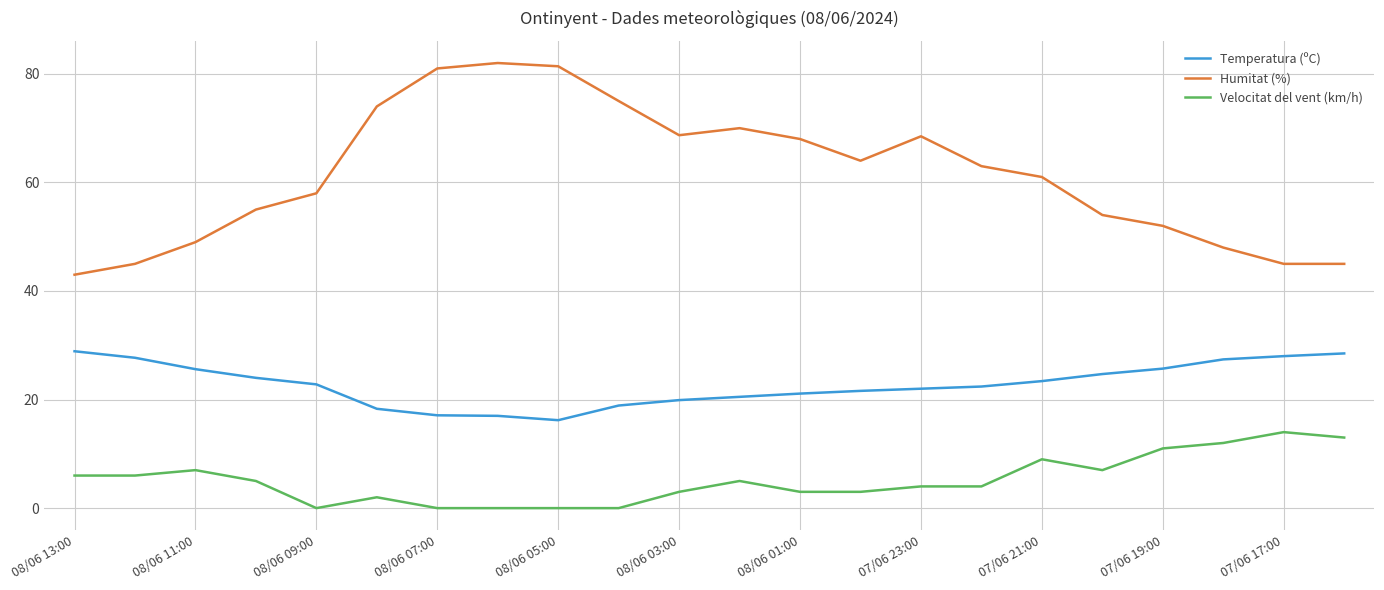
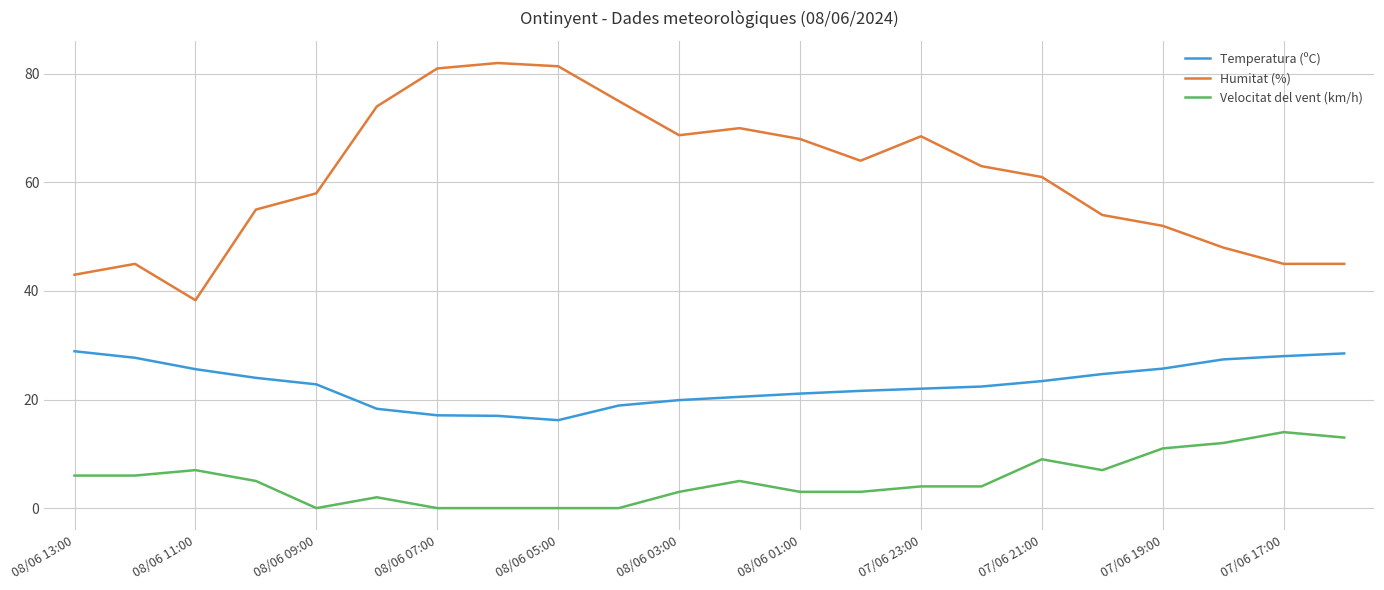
Humitat (%), 08/06 11:00: 49 -> 38
